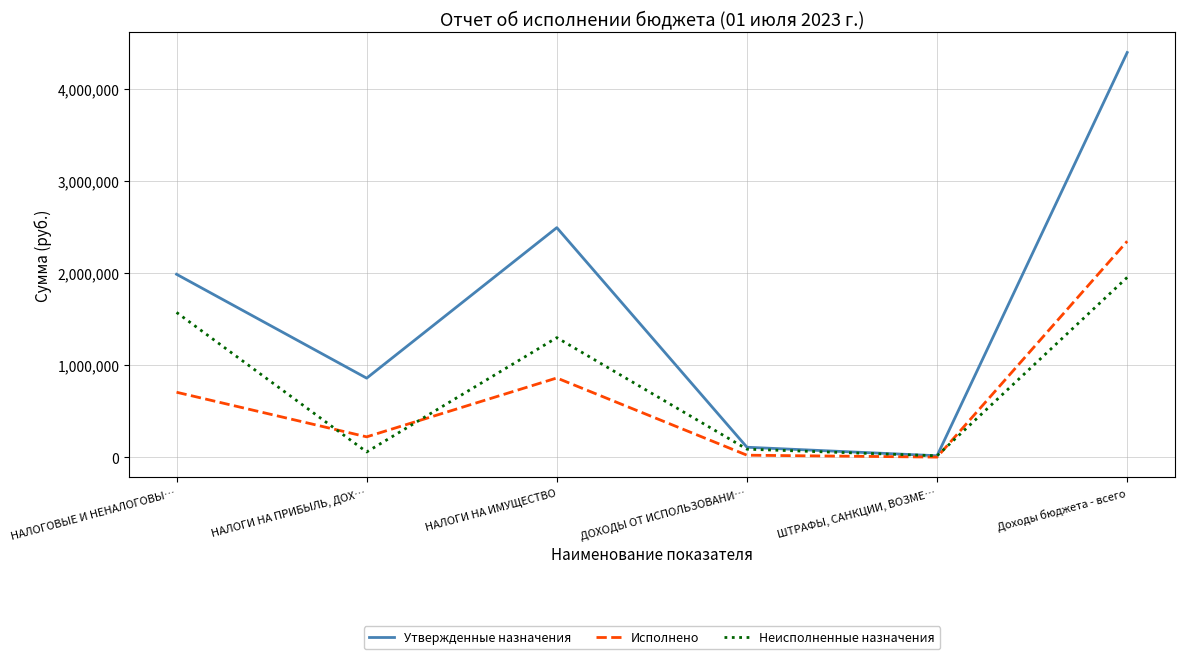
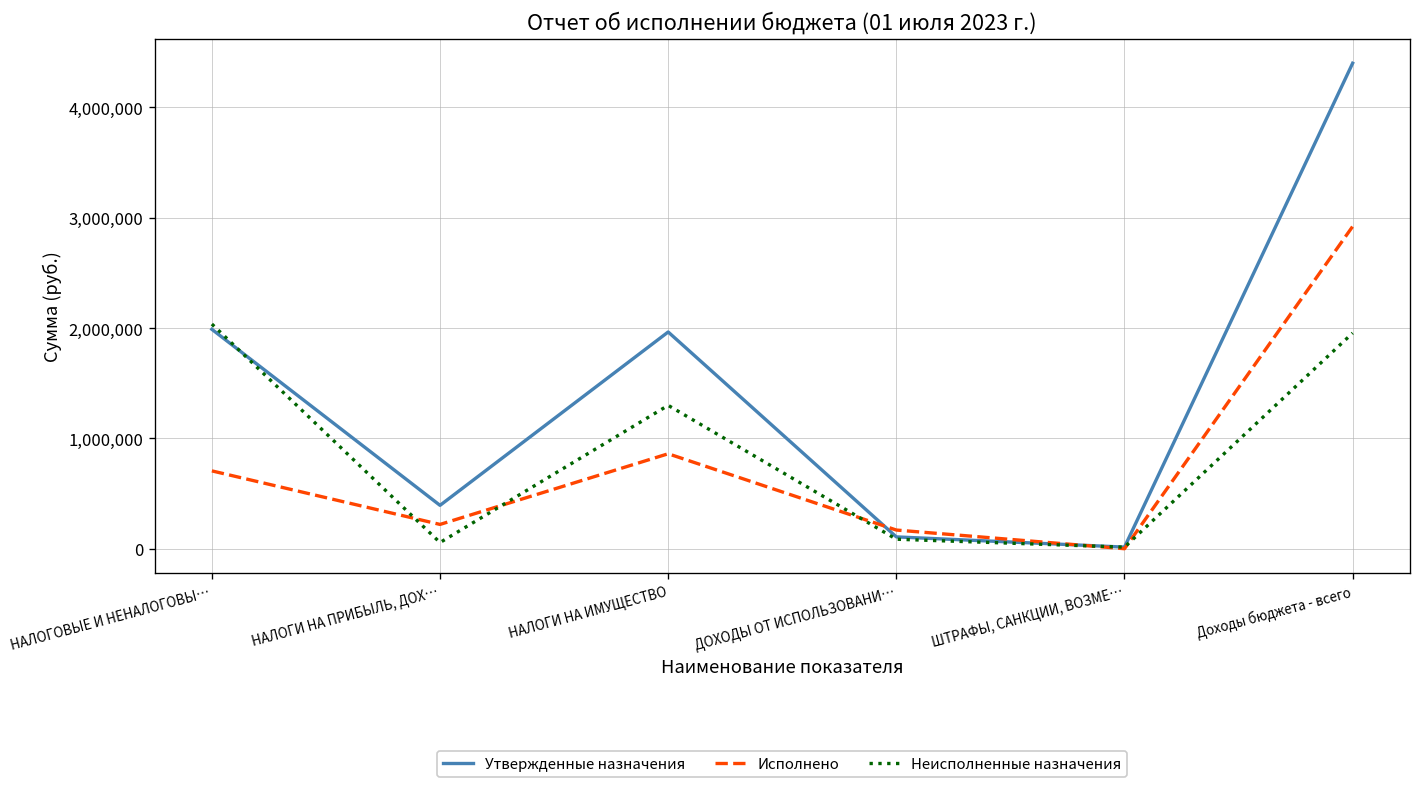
Неисполненные назначения, НАЛОГОВЫЕ И НЕНАЛОГОВЫ…: 1,600,000 -> 2,000,000
Утвержденные назначения, НАЛОГИ НА ПРИБЫЛЬ, ДОХ…: 900,000 -> 400,000
Утвержденные назначения, НАЛОГИ НА ИМУЩЕСТВО: 2,500,000 -> 2,000,000
Исполнено, ДОХОДЫ ОТ ИСПОЛЬЗОВАНИ…: 0 -> 200,000
Исполнено, Доходы бюджета - всего: 2,300,000 -> 2,900,000
